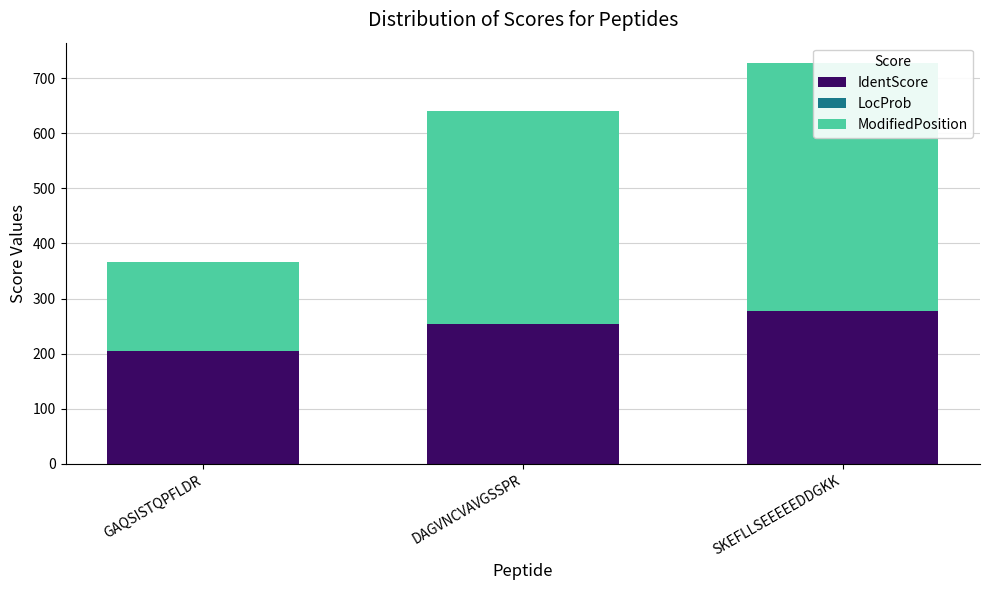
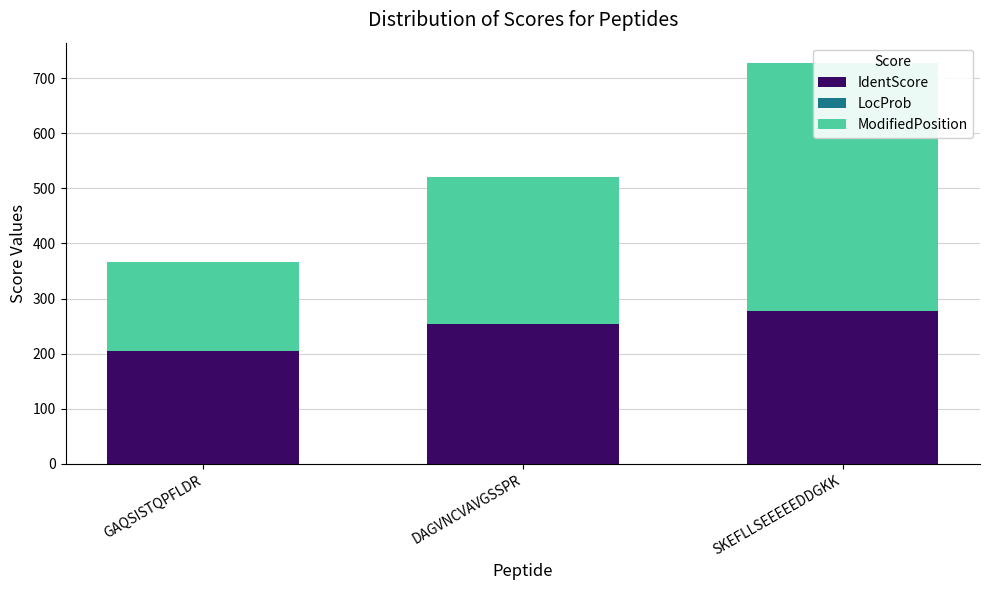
ModifiedPosition, DAGVNCVAVGSSPR: 390 -> 270
